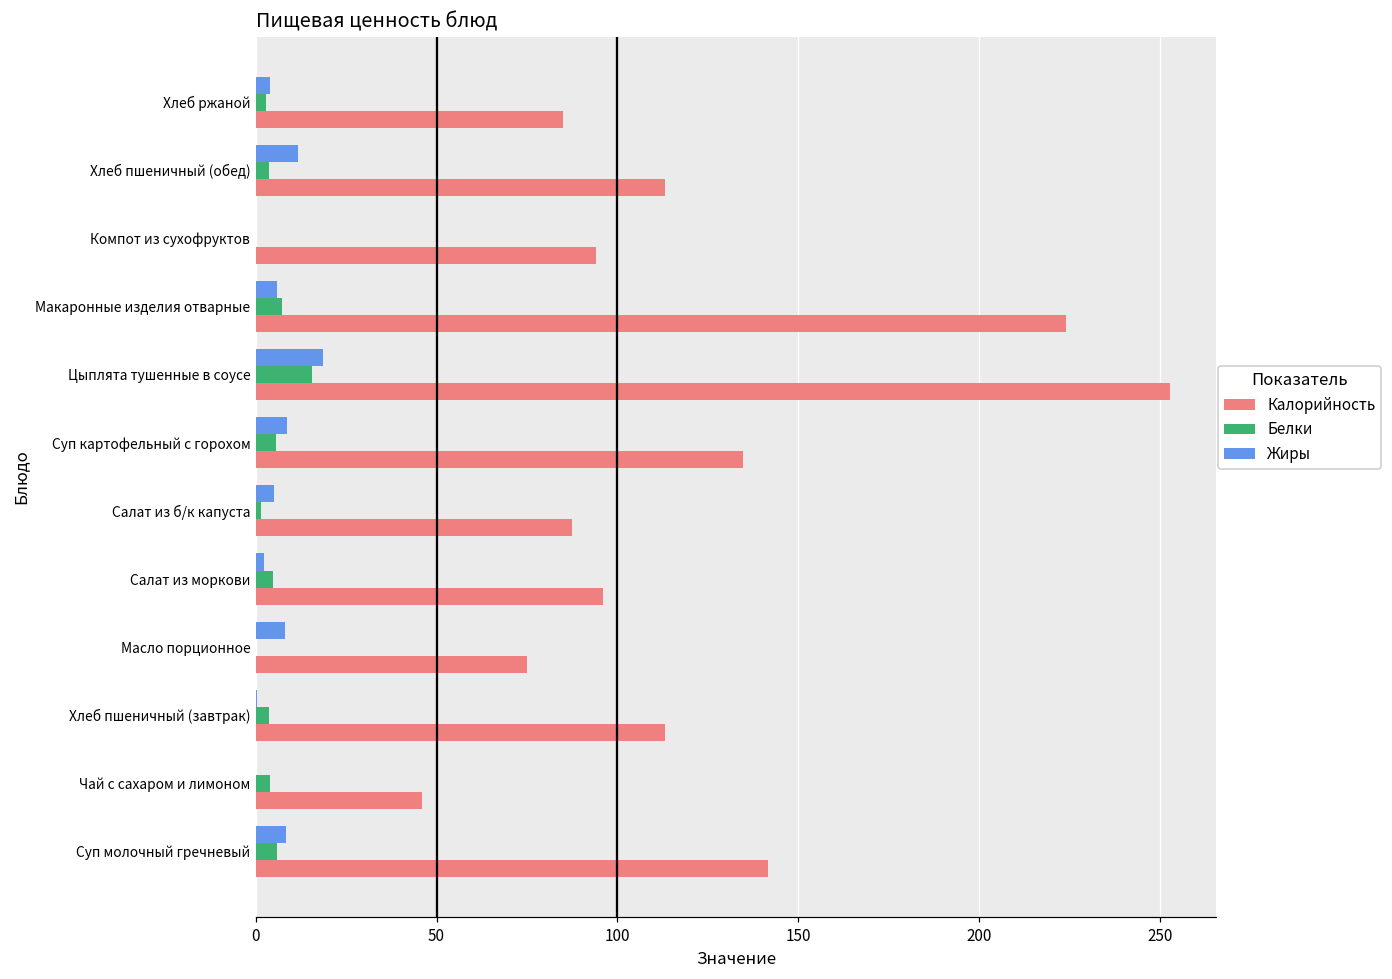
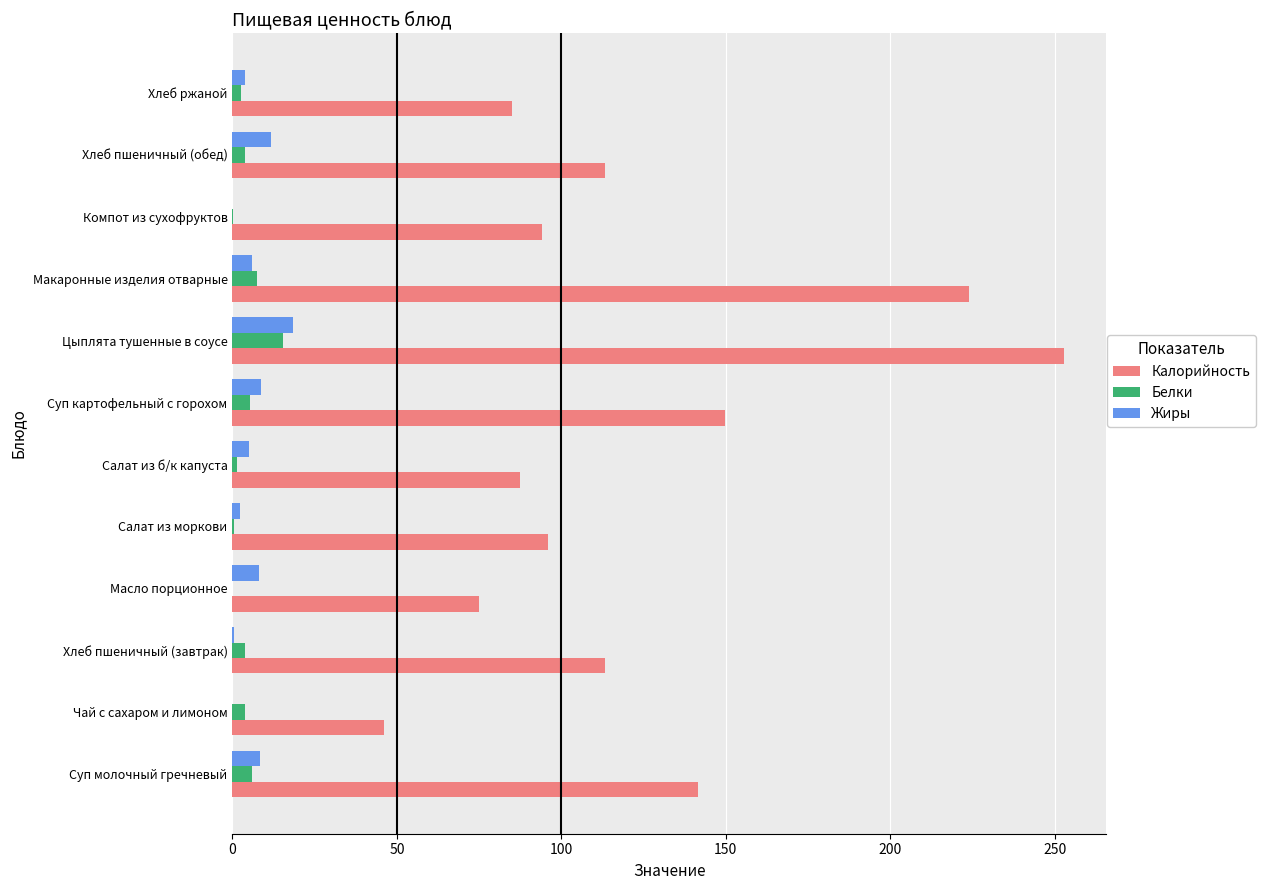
Калорийность, Суп картофельный с горохом: 135 -> 150
Белки, Салат из моркови: 5 -> 1
